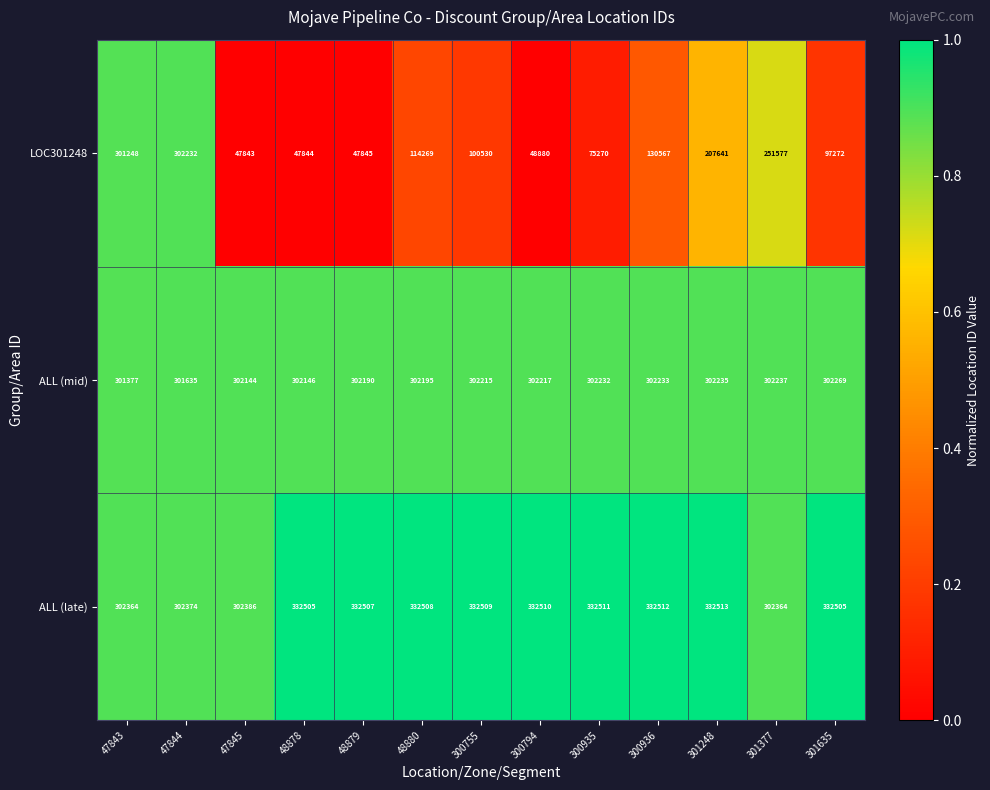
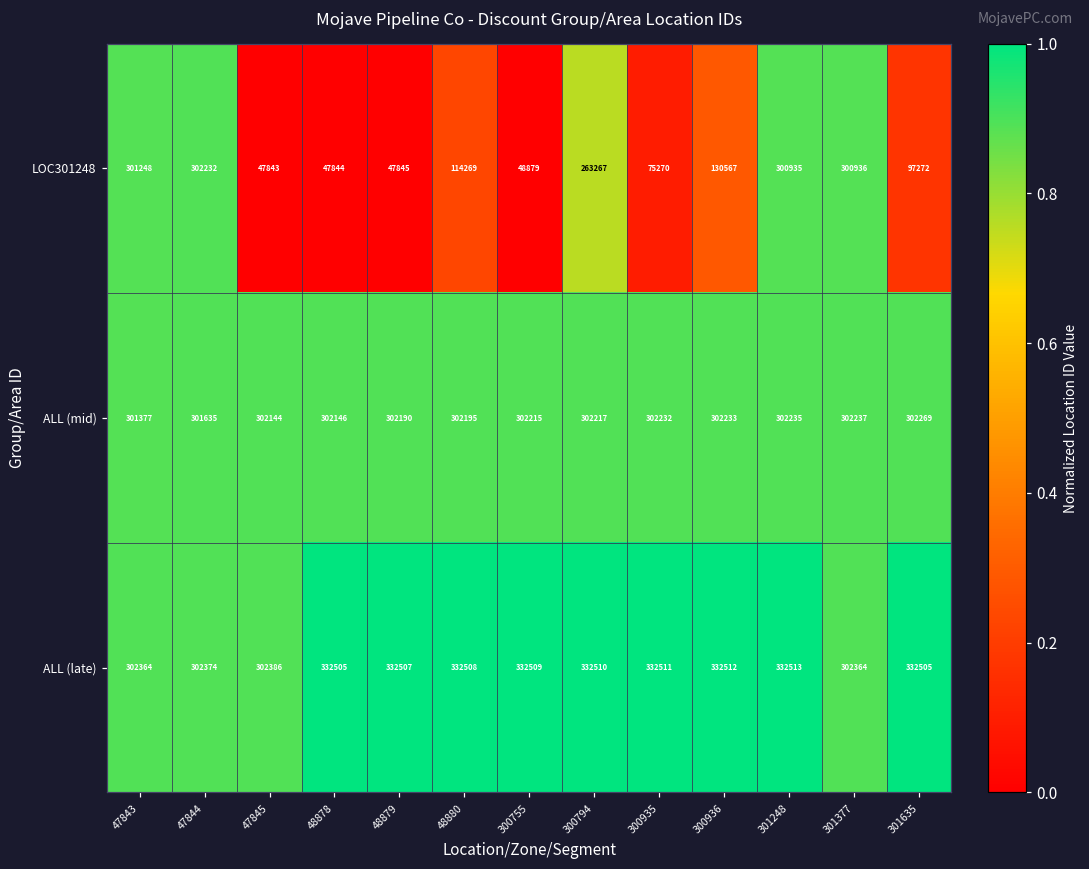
LOC301248, 300755: 100530 -> 48879
LOC301248, 300794: 48880 -> 263267
LOC301248, 301248: 207641 -> 300935
LOC301248, 301377: 251577 -> 300936
